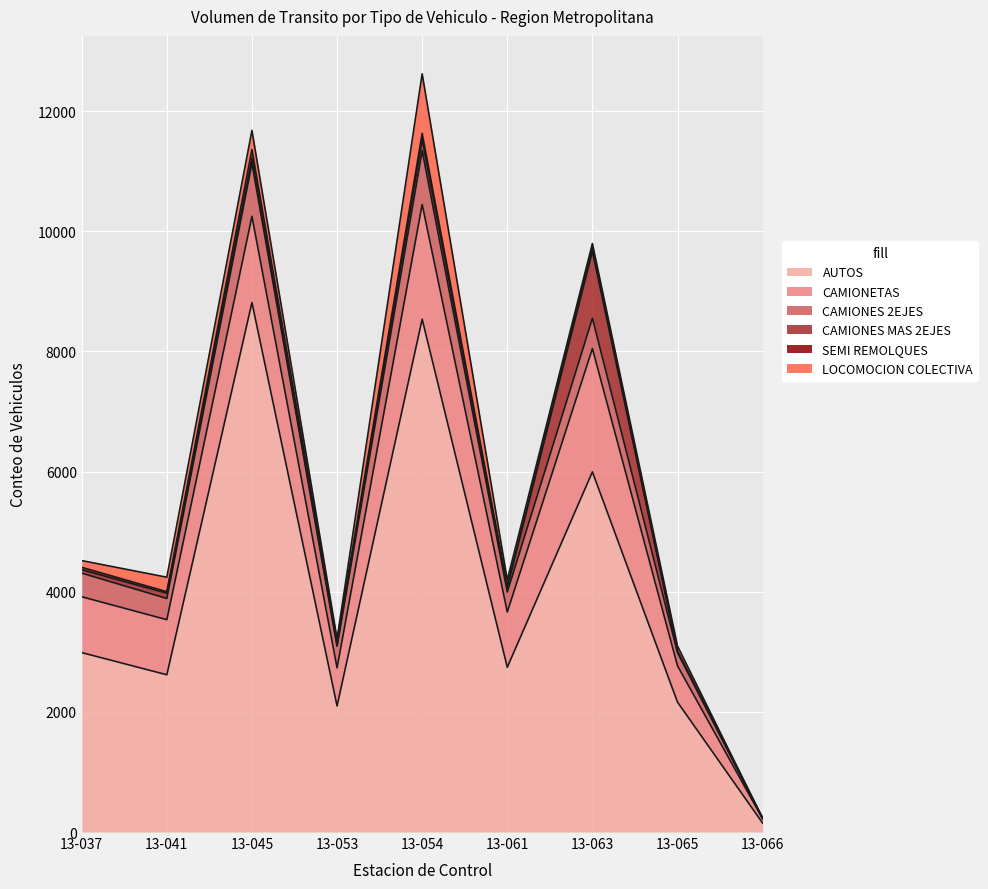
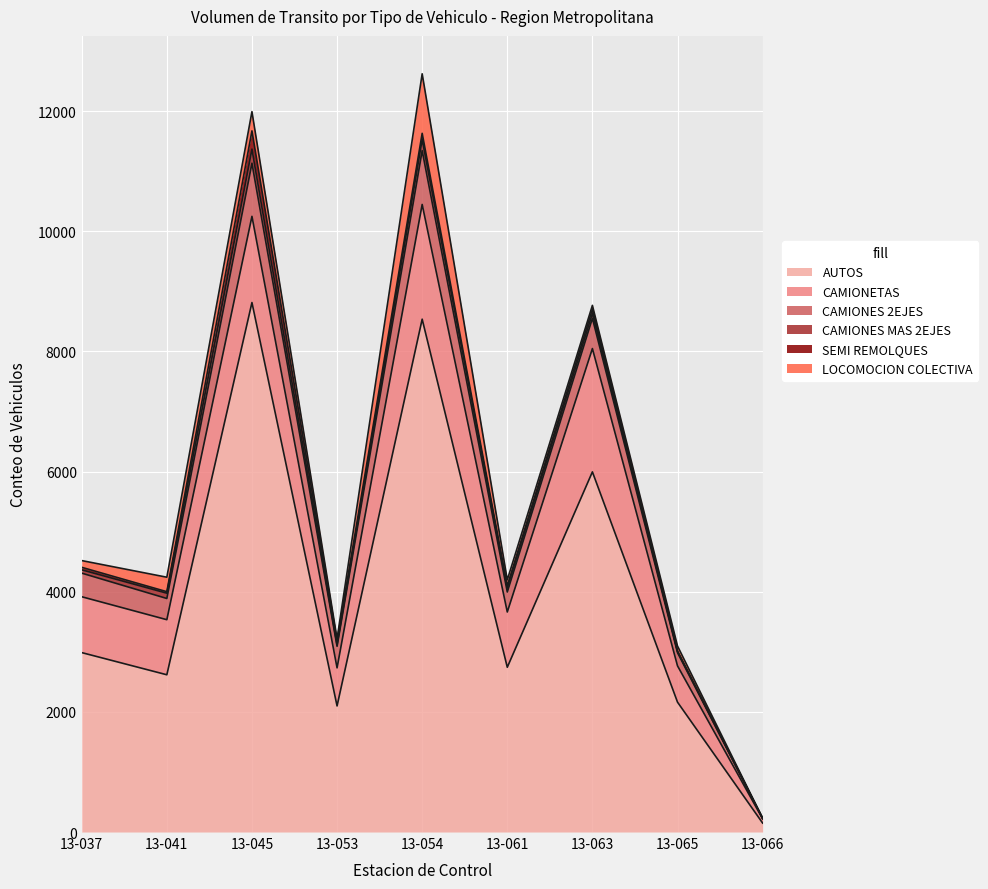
CAMIONES MAS 2EJES, 13-045: 100 -> 200
SEMI REMOLQUES, 13-045: 200 -> 300
CAMIONES MAS 2EJES, 13-063: 1100 -> 100
